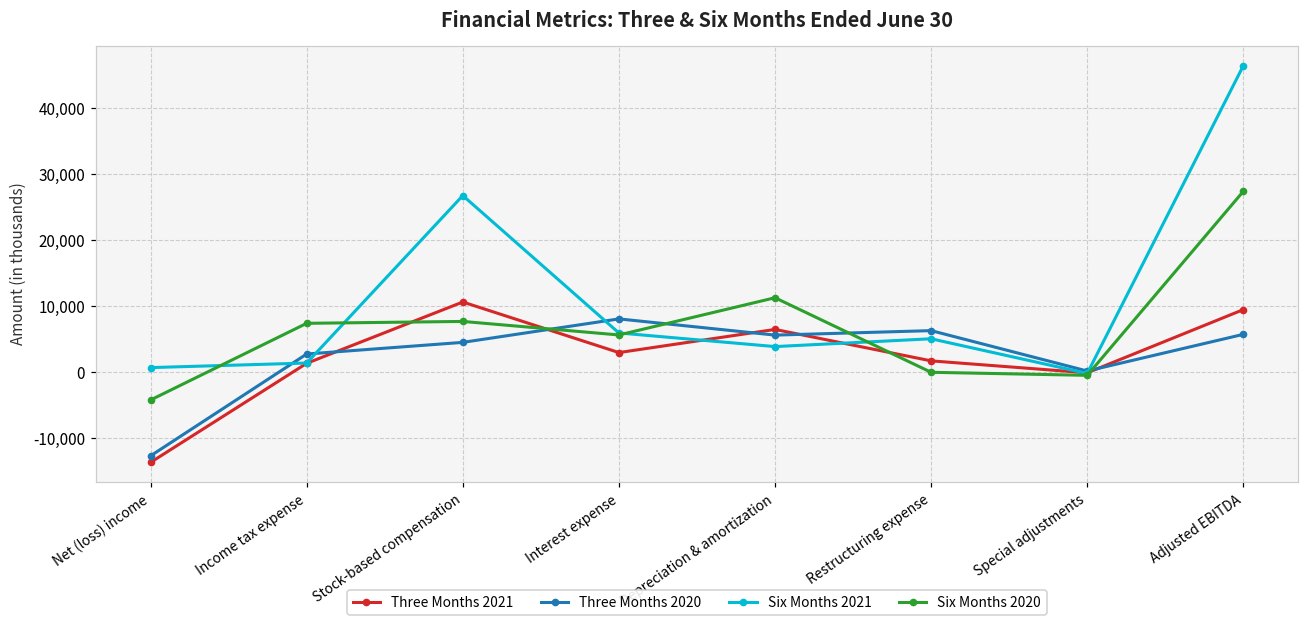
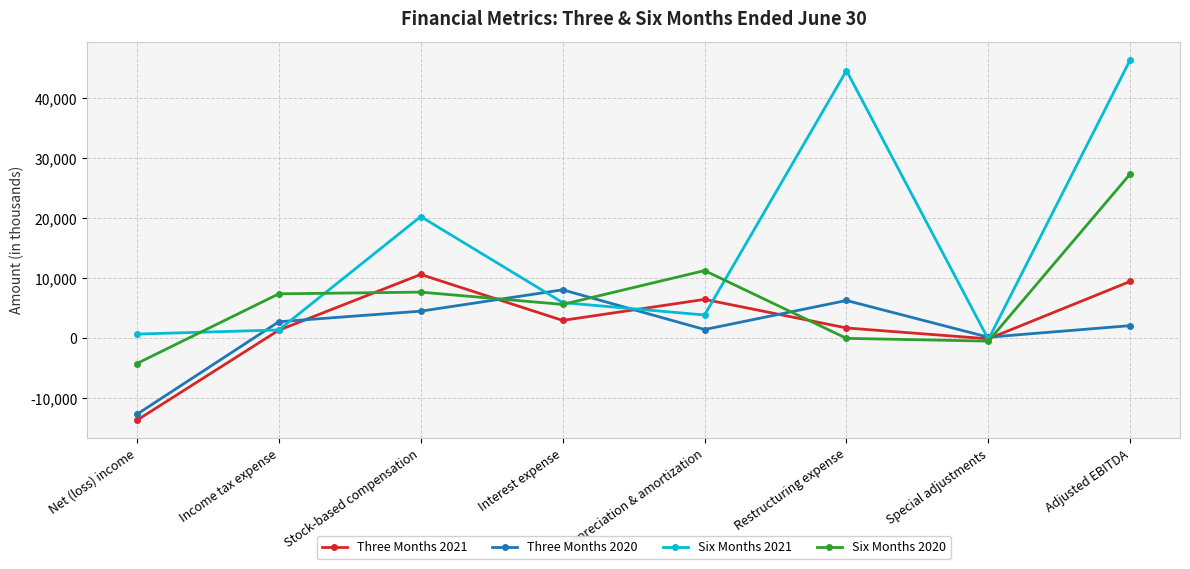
Six Months 2021, Stock-based compensation: 27,000 -> 20,000
Three Months 2020, Depreciation & amortization: 6,000 -> 1,000
Six Months 2021, Restructuring expense: 5,000 -> 45,000
Three Months 2020, Adjusted EBITDA: 6,000 -> 2,000
